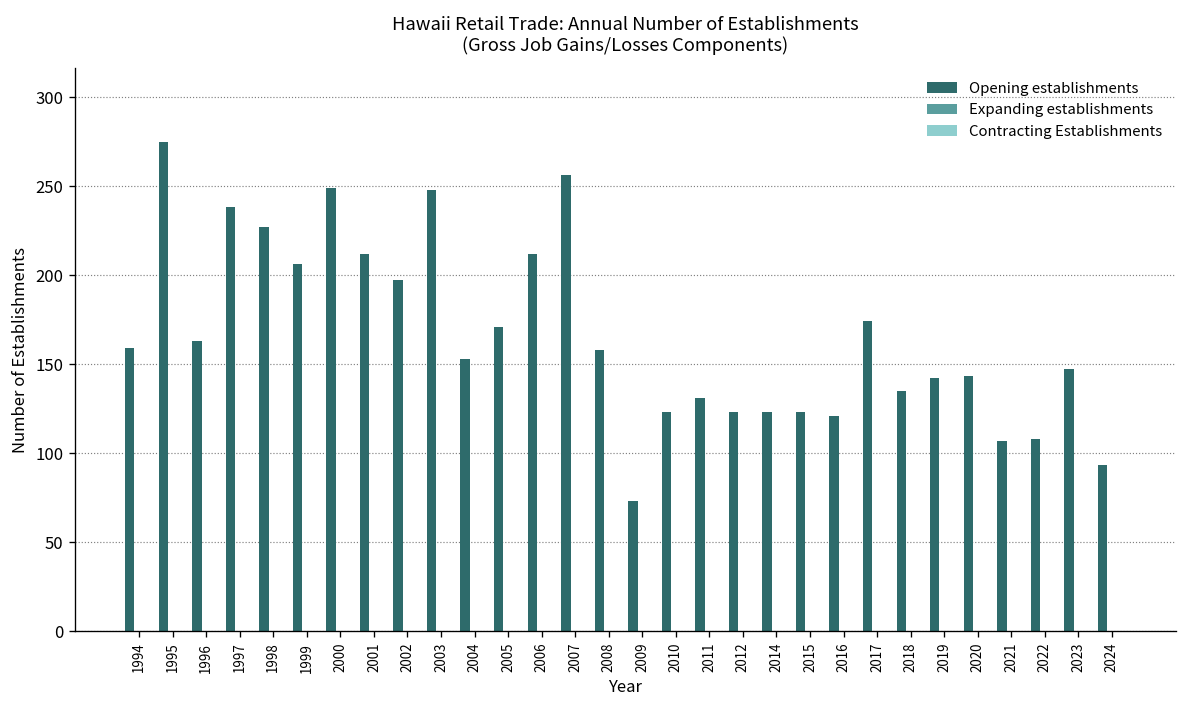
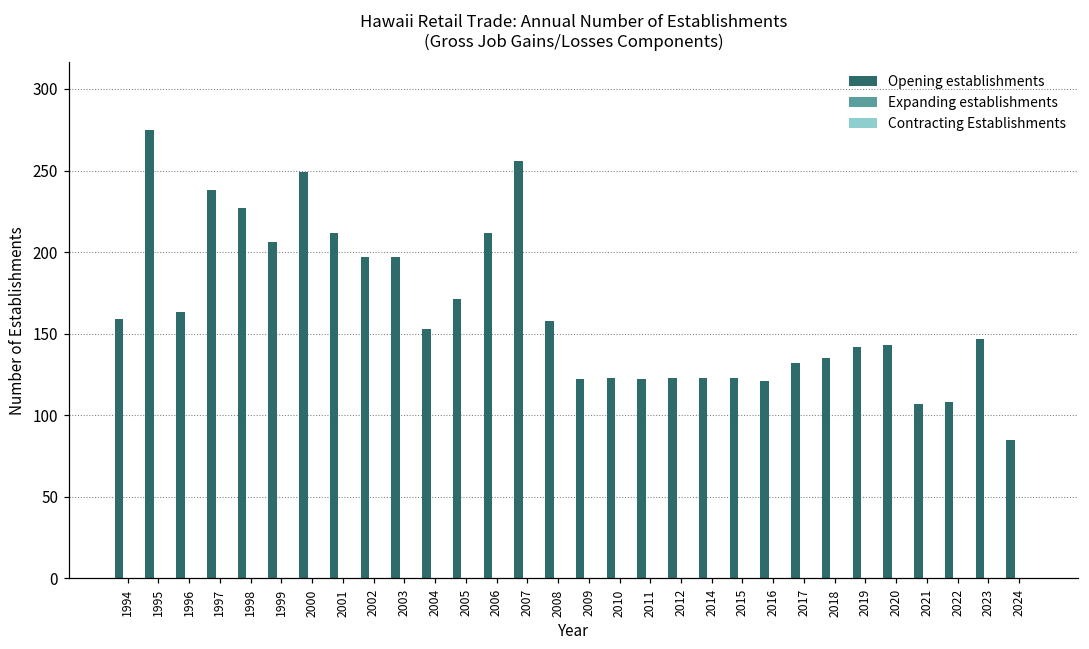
Opening establishments, 2003: 248 -> 197
Opening establishments, 2009: 73 -> 122
Opening establishments, 2011: 131 -> 122
Opening establishments, 2017: 174 -> 132
Opening establishments, 2024: 93 -> 85
